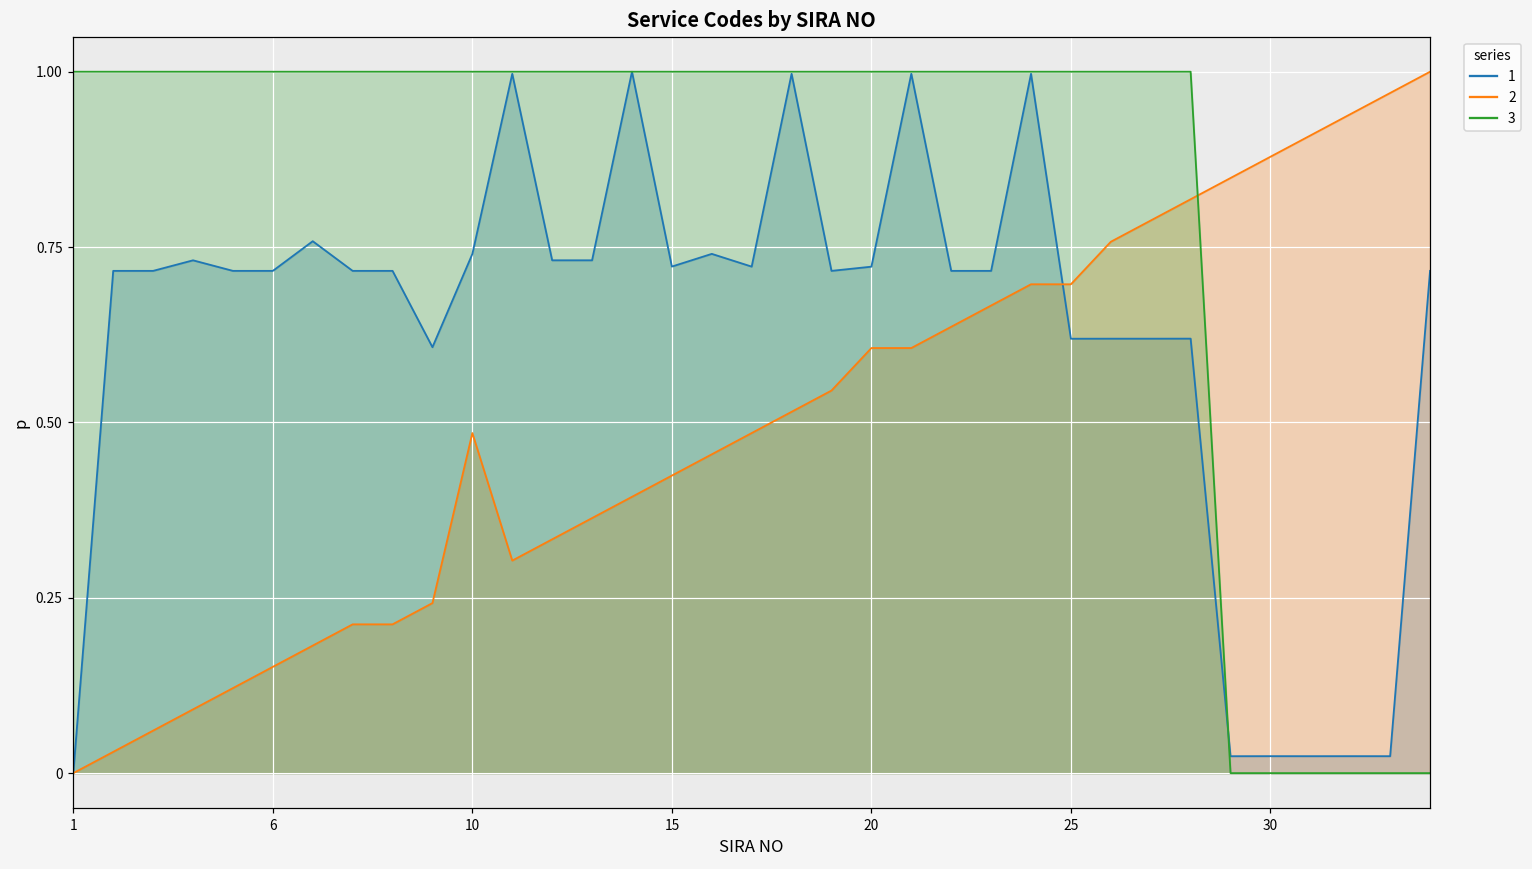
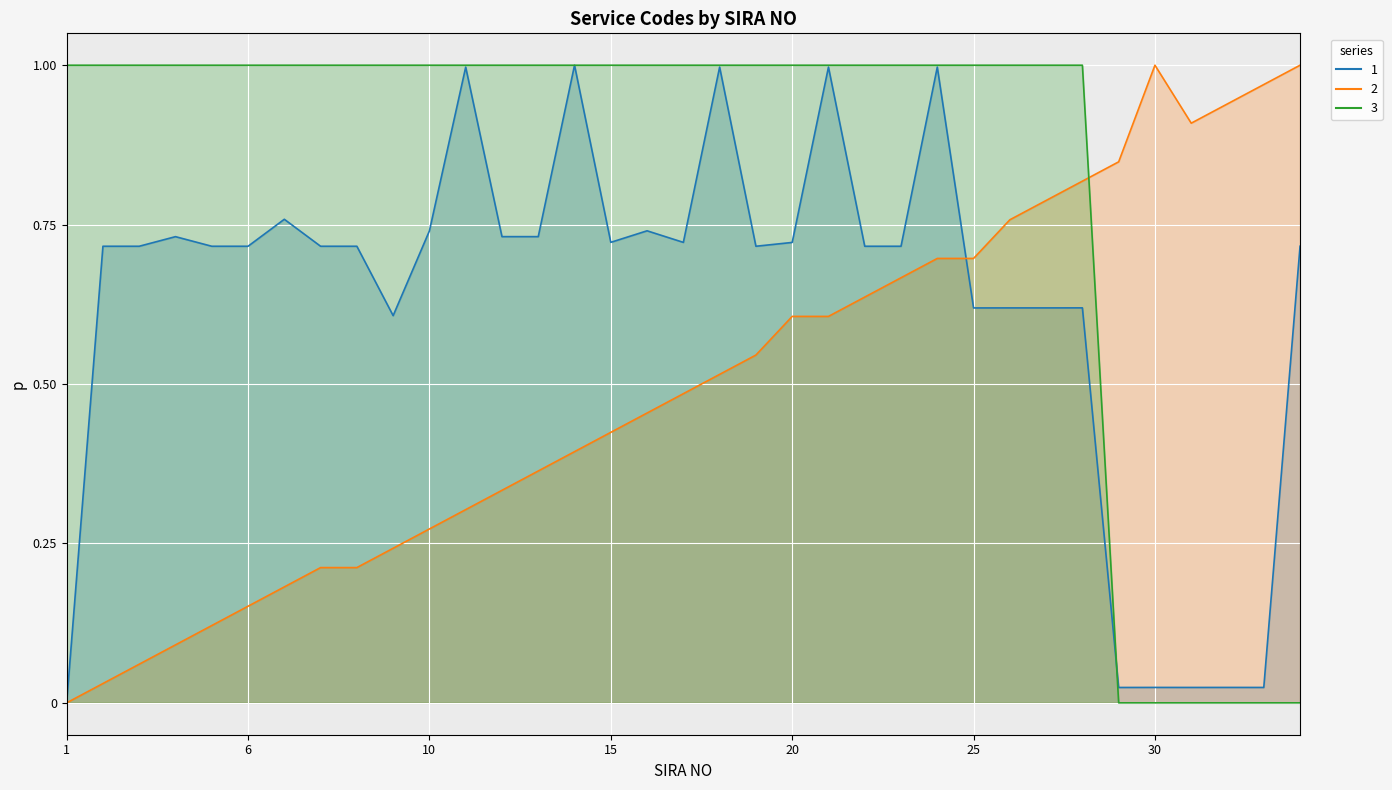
2, 10: 0.48 -> 0.27
2, 30: 0.88 -> 1.00
